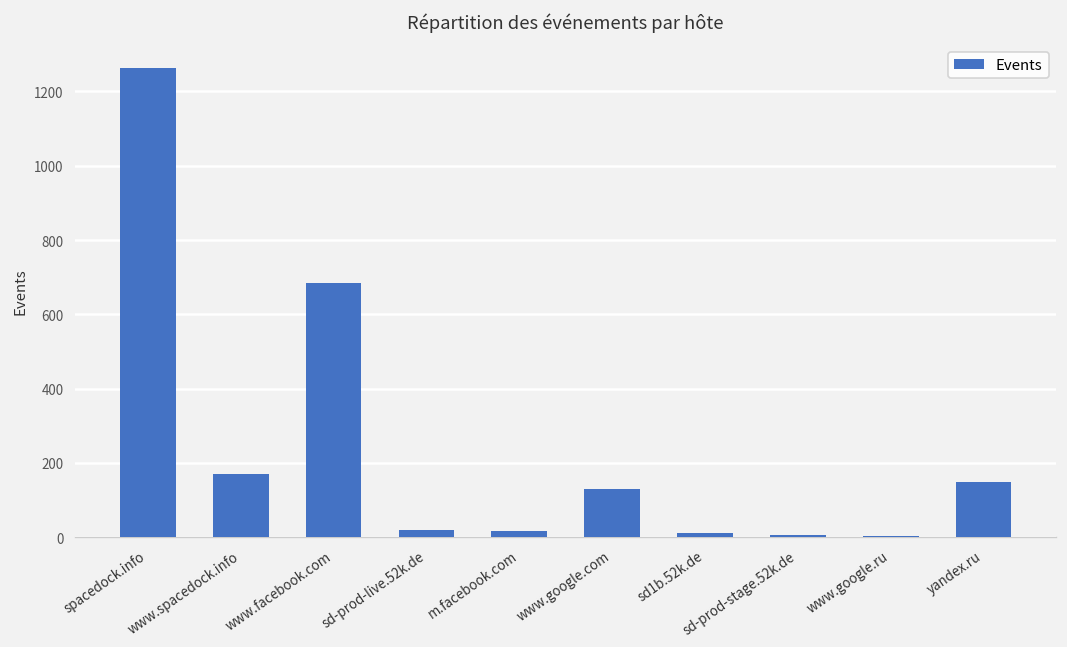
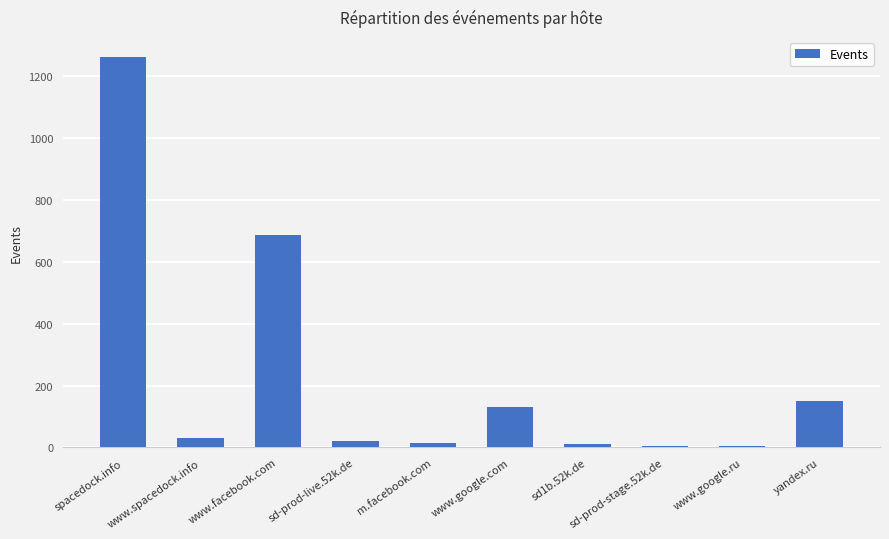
www.spacedock.info: 170 -> 30
